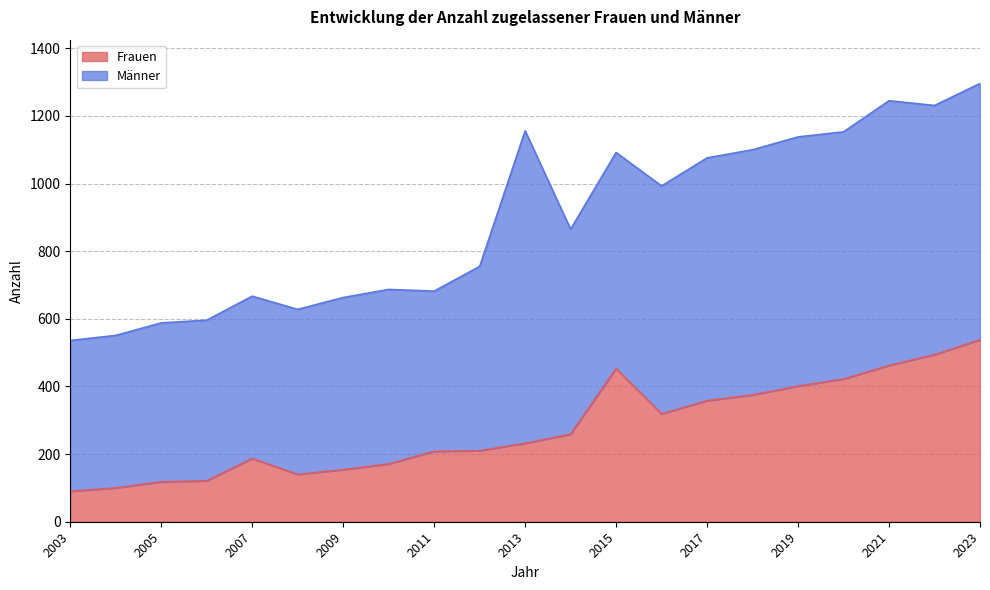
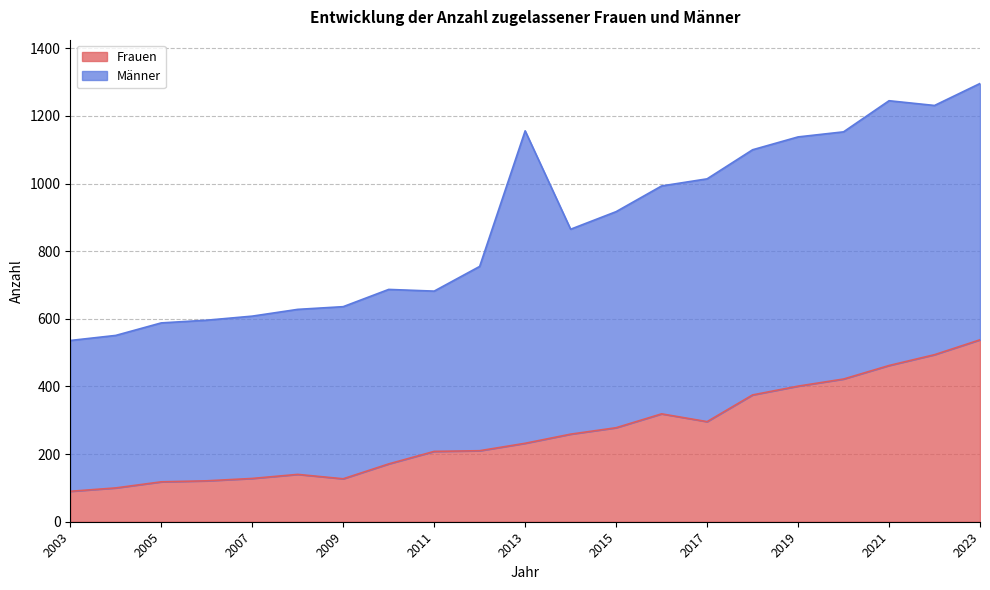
Frauen, 2007: 190 -> 130
Frauen, 2009: 150 -> 130
Frauen, 2015: 450 -> 280
Frauen, 2017: 360 -> 300
